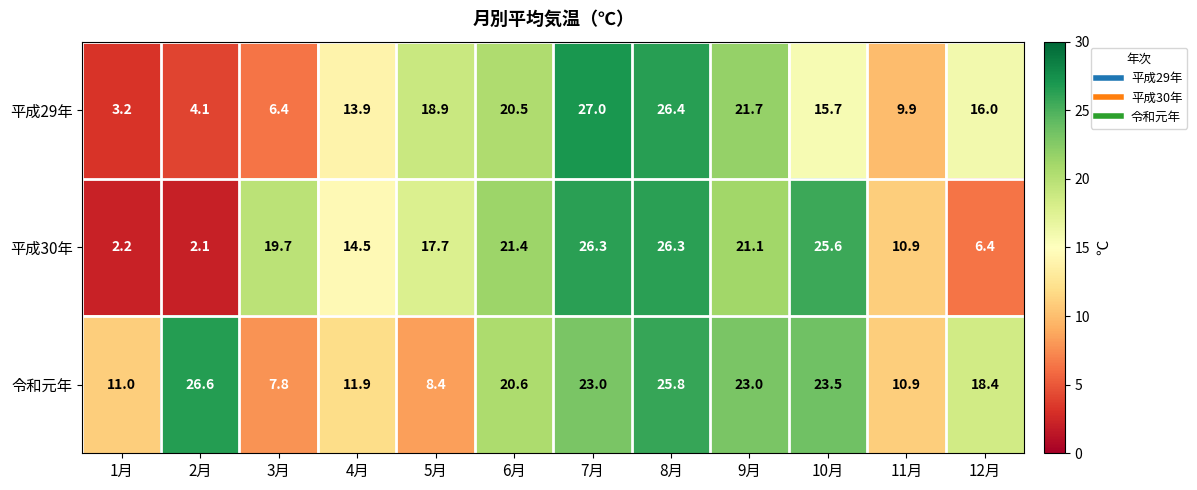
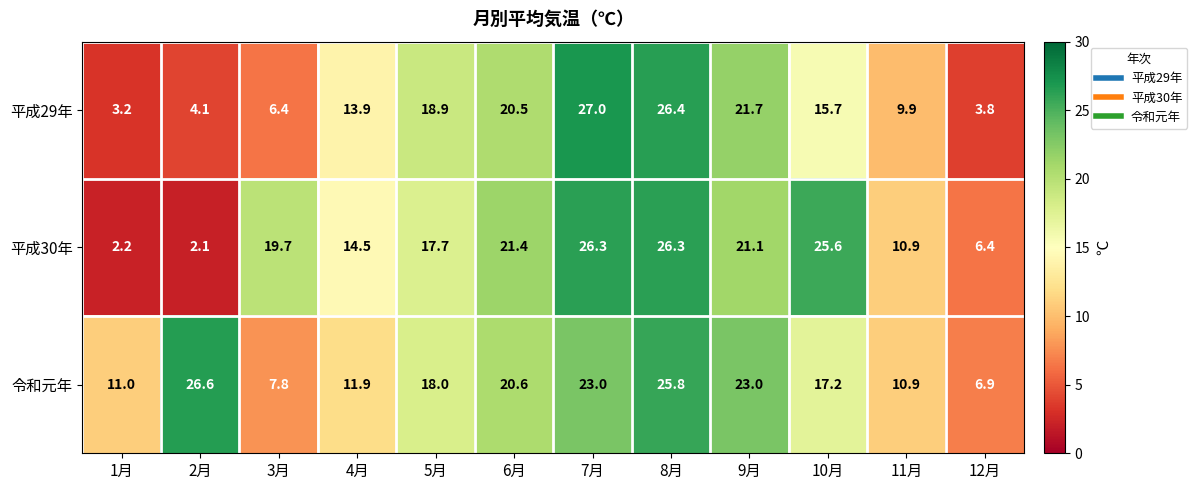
平成29年, 12月: 16.0 -> 3.8
令和元年, 5月: 8.4 -> 18.0
令和元年, 10月: 23.5 -> 17.2
令和元年, 12月: 18.4 -> 6.9
